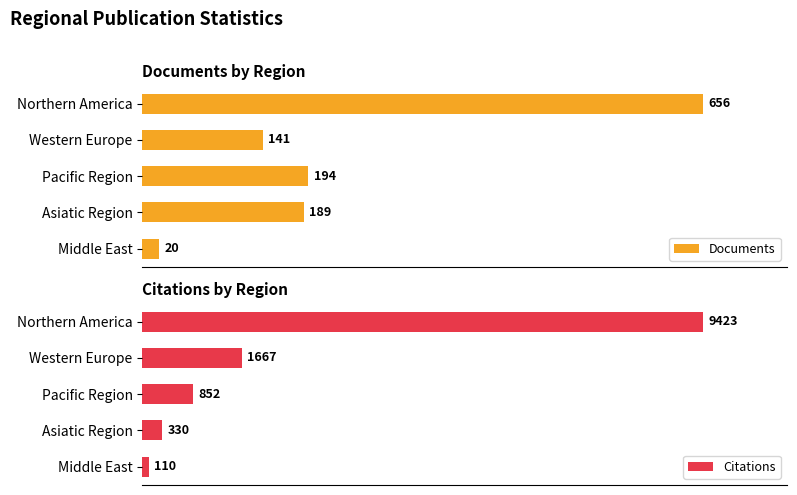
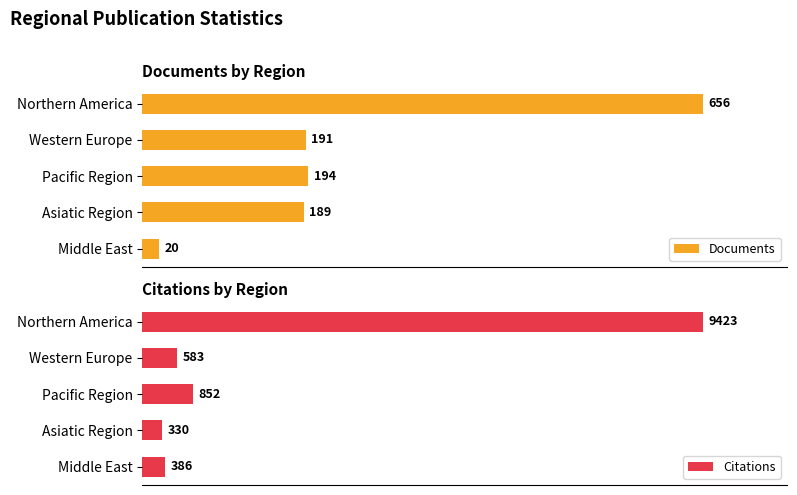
Documents by Region, Western Europe: 141 -> 191
Citations by Region, Western Europe: 1667 -> 583
Citations by Region, Middle East: 110 -> 386
